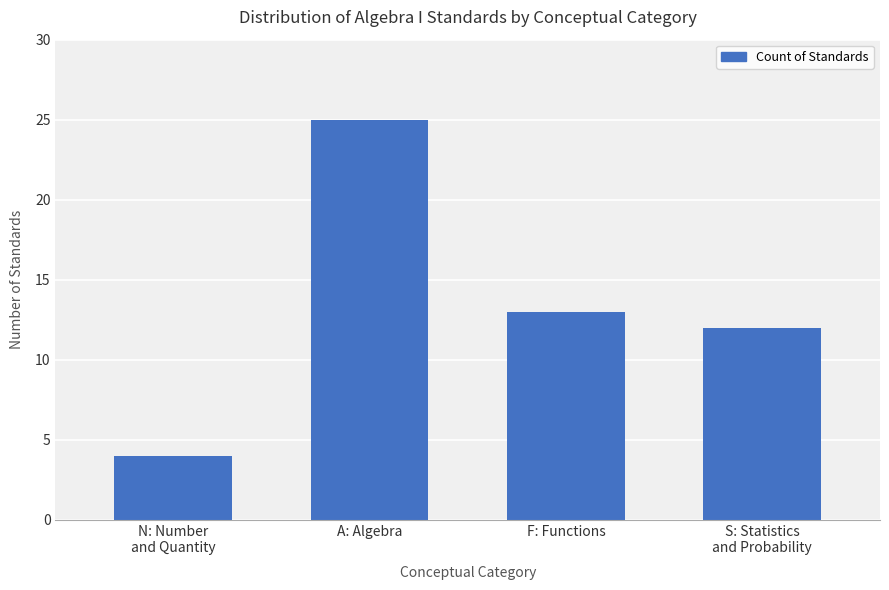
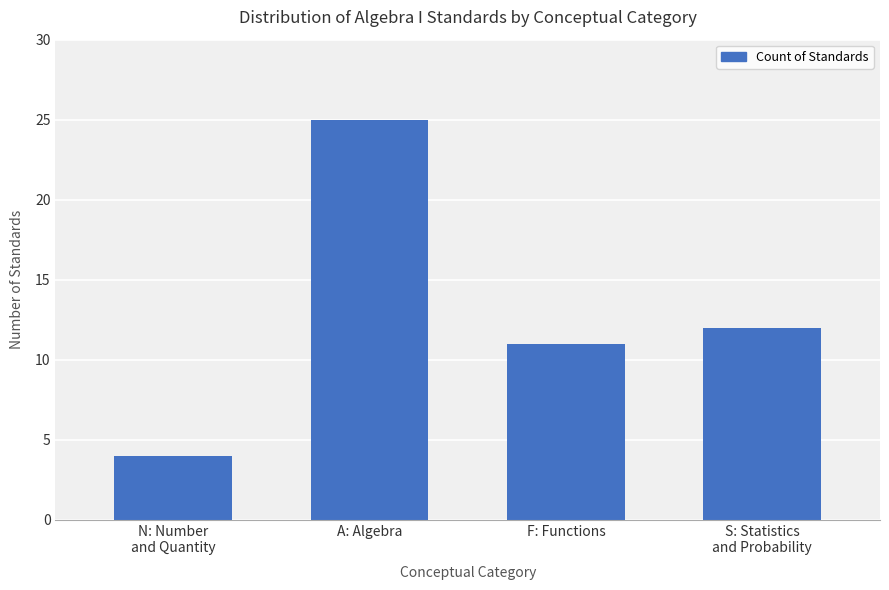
F: Functions: 13 -> 11
